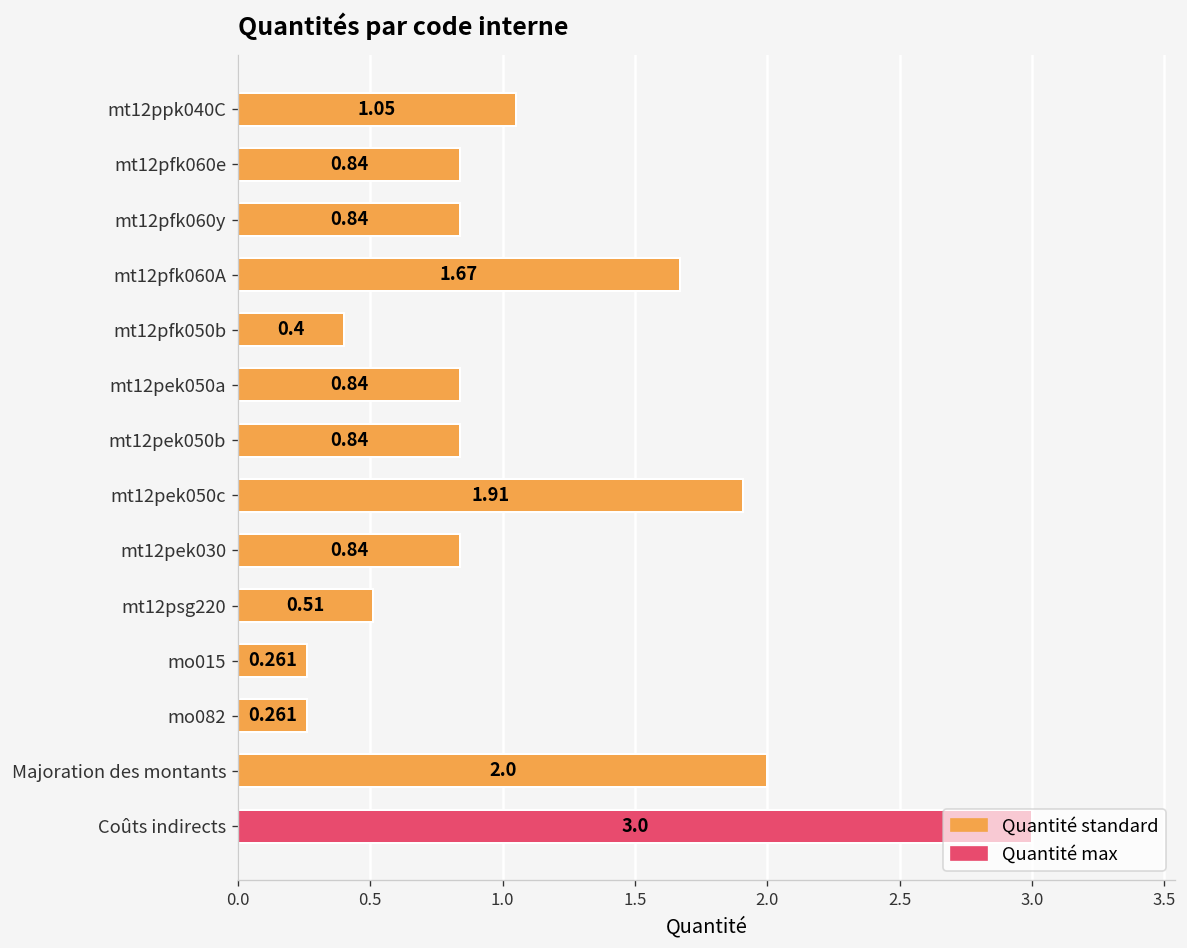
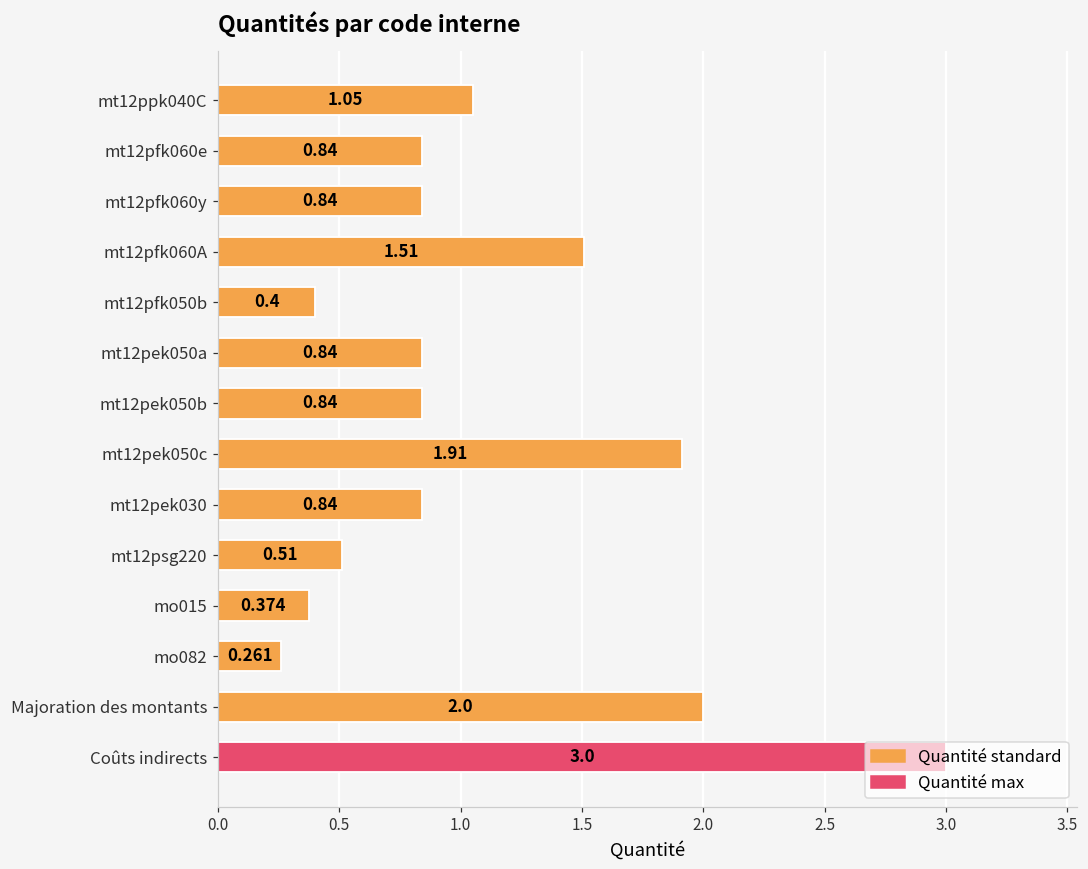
mt12pfk060A: 1.67 -> 1.51
mo015: 0.261 -> 0.374
